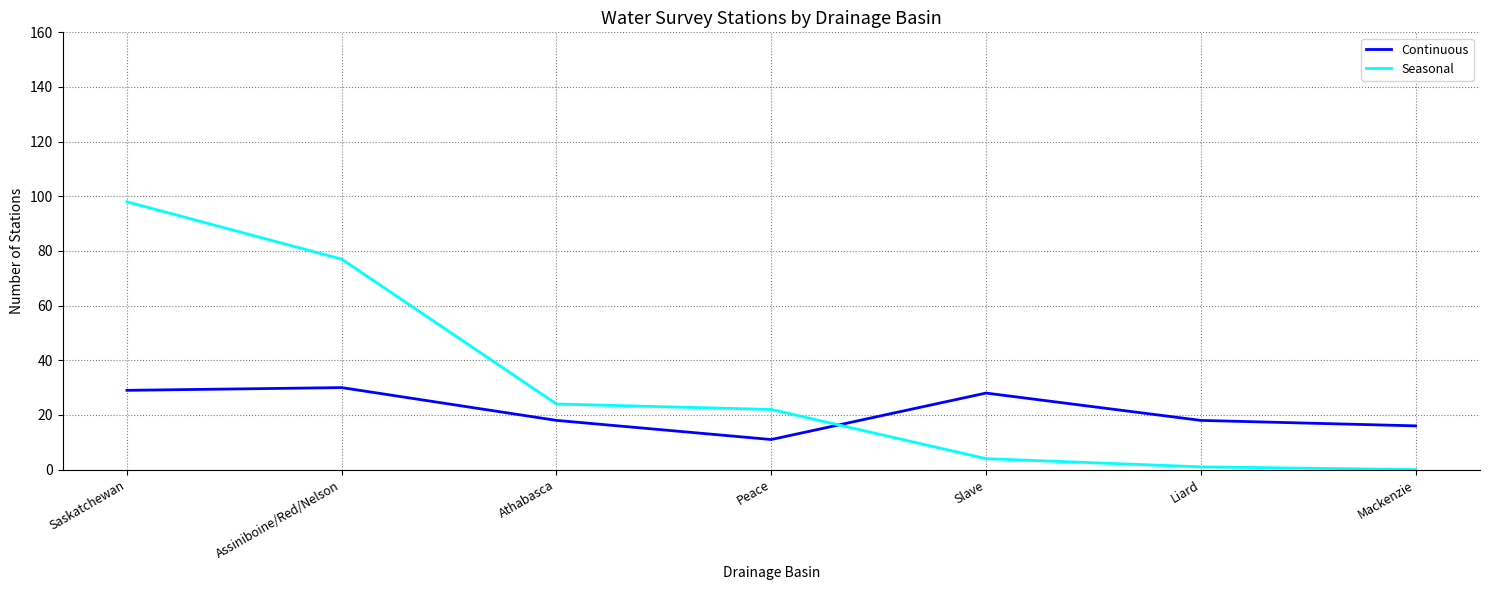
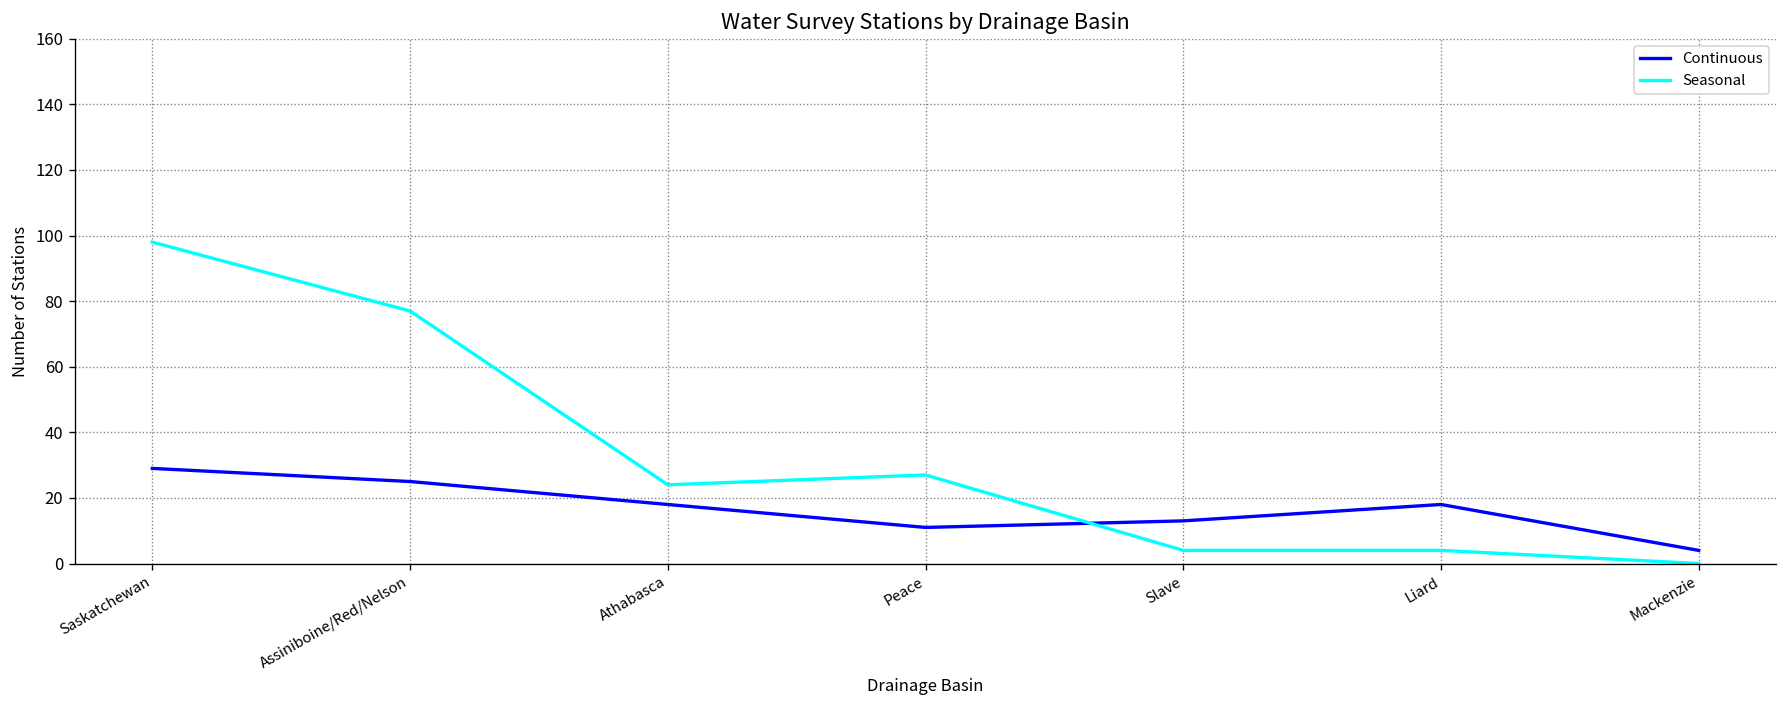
Continuous, Assiniboine/Red/Nelson: 30 -> 25
Seasonal, Peace: 22 -> 27
Continuous, Slave: 28 -> 13
Seasonal, Liard: 1 -> 4
Continuous, Mackenzie: 16 -> 4
